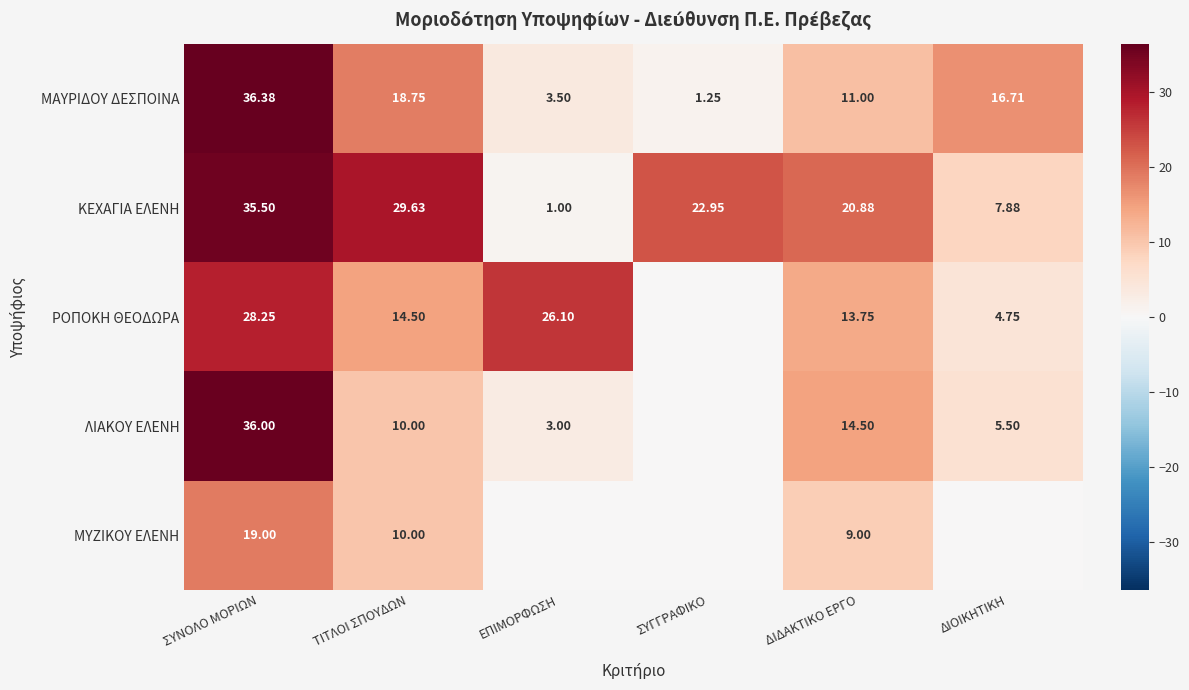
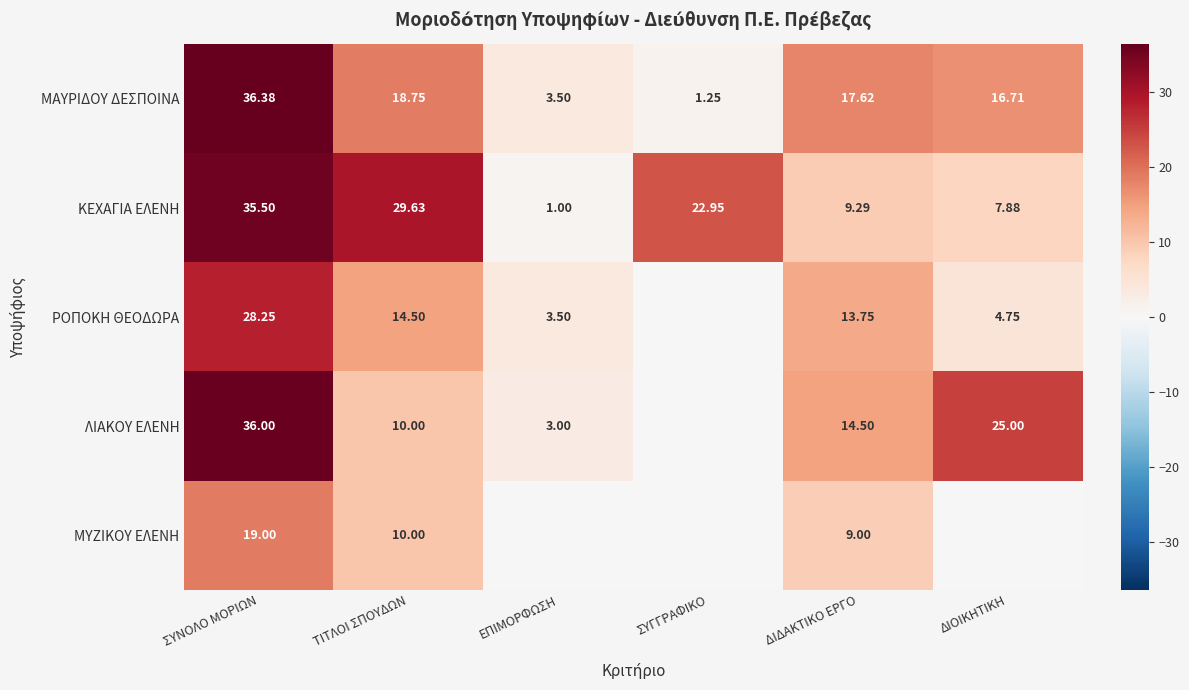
ΜΑΥΡΙΔΟΥ ΔΕΣΠΟΙΝΑ, ΔΙΔΑΚΤΙΚΟ ΕΡΓΟ: 11.00 -> 17.62
ΚΕΧΑΓΙΑ ΕΛΕΝΗ, ΔΙΔΑΚΤΙΚΟ ΕΡΓΟ: 20.88 -> 9.29
ΡΟΠΟΚΗ ΘΕΟΔΩΡΑ, ΕΠΙΜΟΡΦΩΣΗ: 26.10 -> 3.50
ΛΙΑΚΟΥ ΕΛΕΝΗ, ΔΙΟΙΚΗΤΙΚΗ: 5.50 -> 25.00
